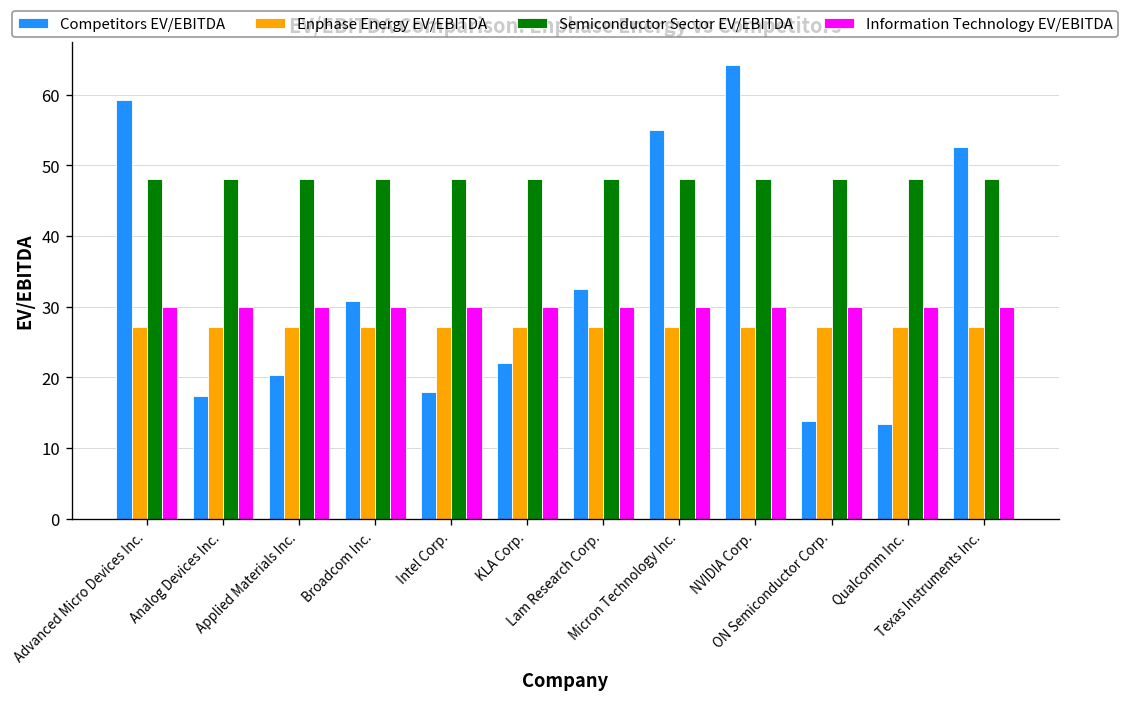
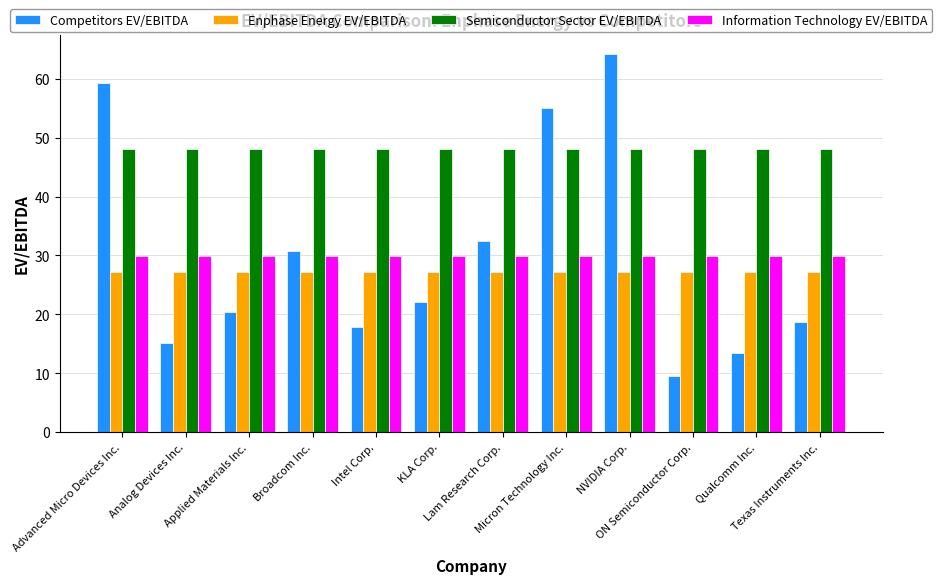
Competitors EV/EBITDA, Analog Devices Inc.: 17 -> 15
Competitors EV/EBITDA, ON Semiconductor Corp.: 14 -> 10
Competitors EV/EBITDA, Texas Instruments Inc.: 53 -> 19
